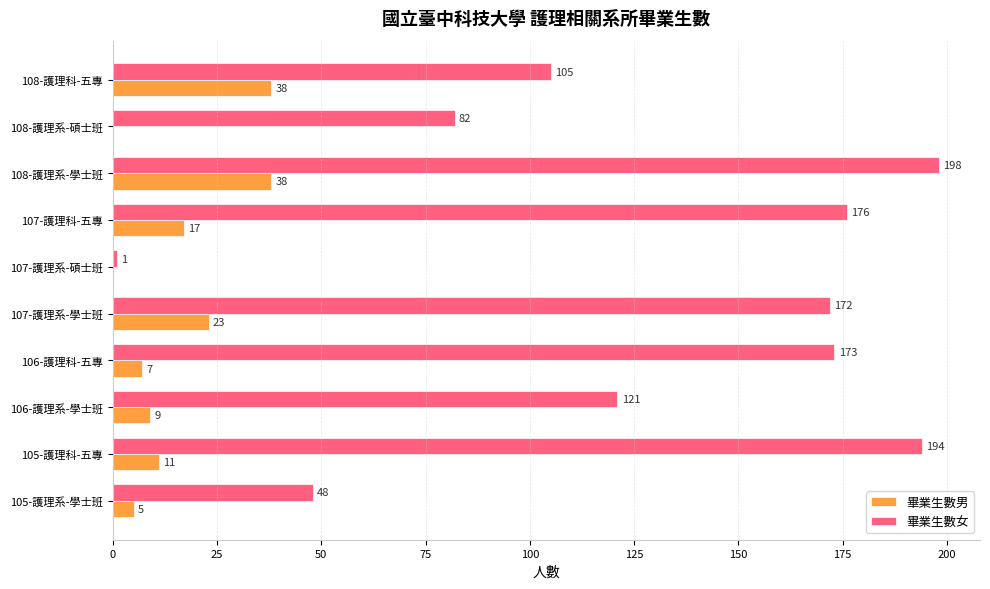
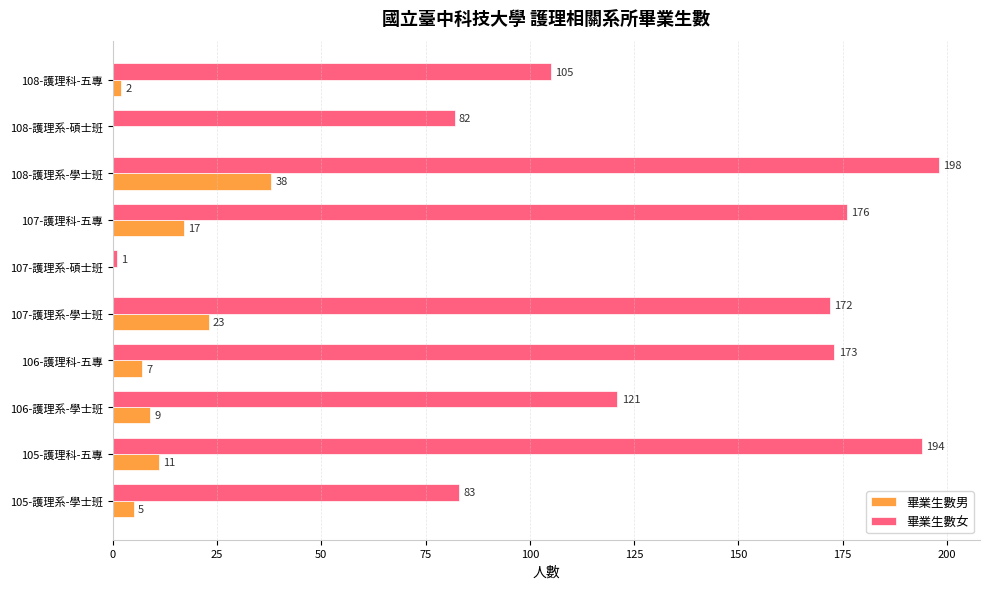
畢業生數男, 108-護理科-五專: 38 -> 2
畢業生數女, 105-護理系-學士班: 48 -> 83
